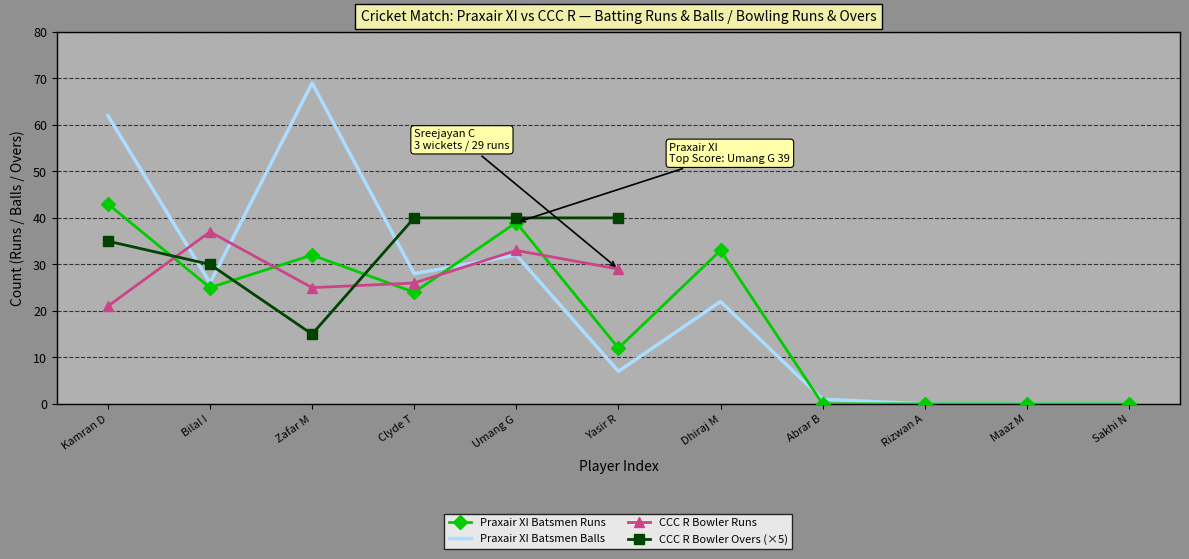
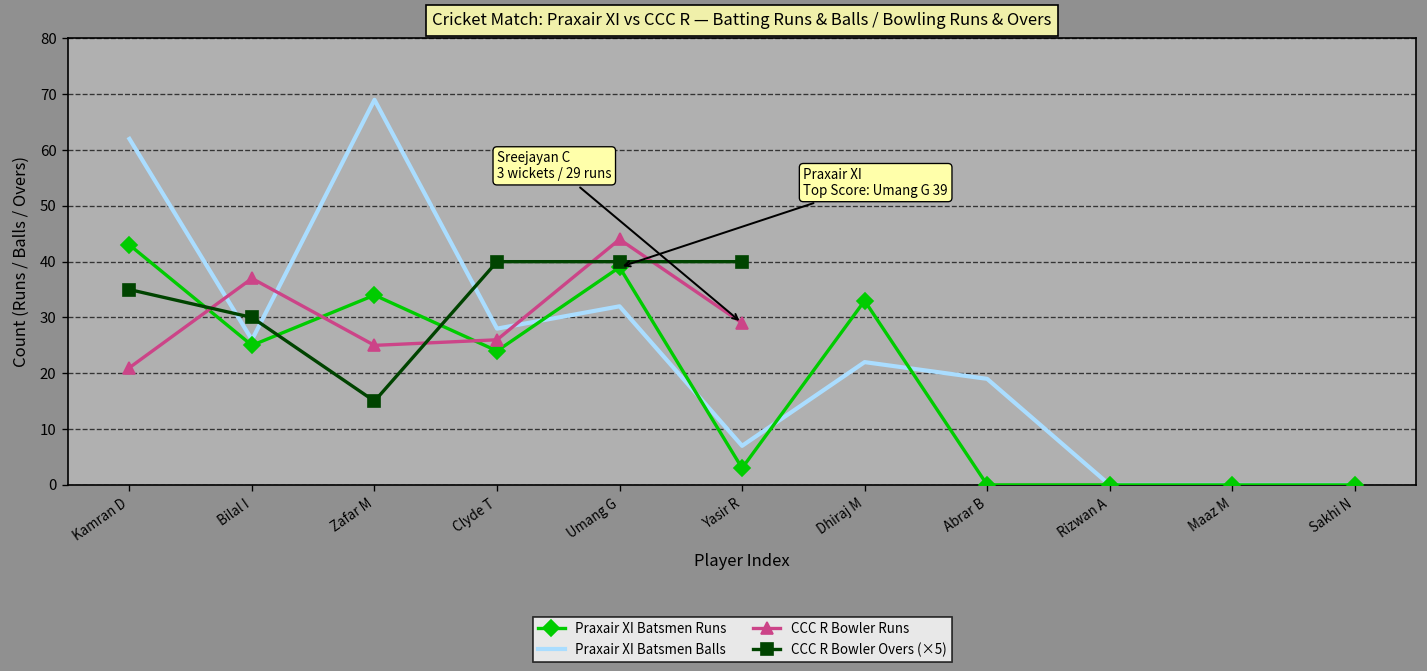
Praxair XI Batsmen Runs, Zafar M: 32 -> 34
CCC R Bowler Runs, Umang G: 33 -> 44
Praxair XI Batsmen Runs, Yasir R: 12 -> 3
Praxair XI Batsmen Balls, Abrar B: 1 -> 19
